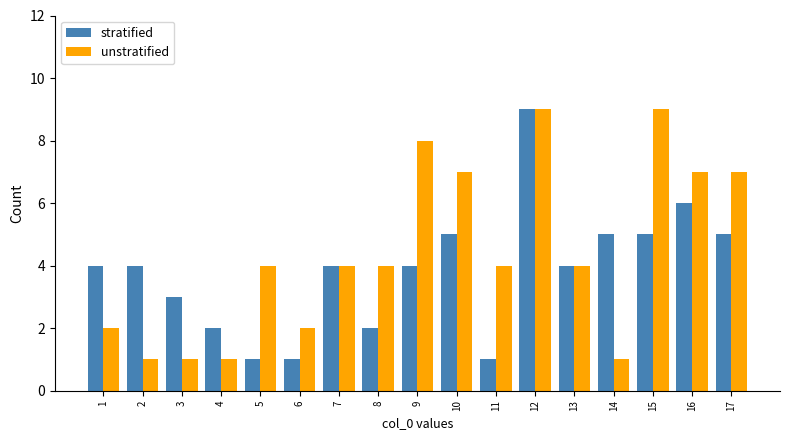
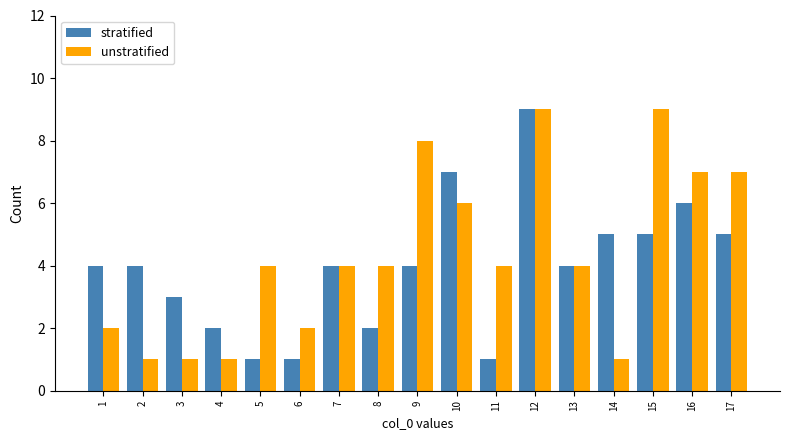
stratified, 10: 5 -> 7
unstratified, 10: 7 -> 6
